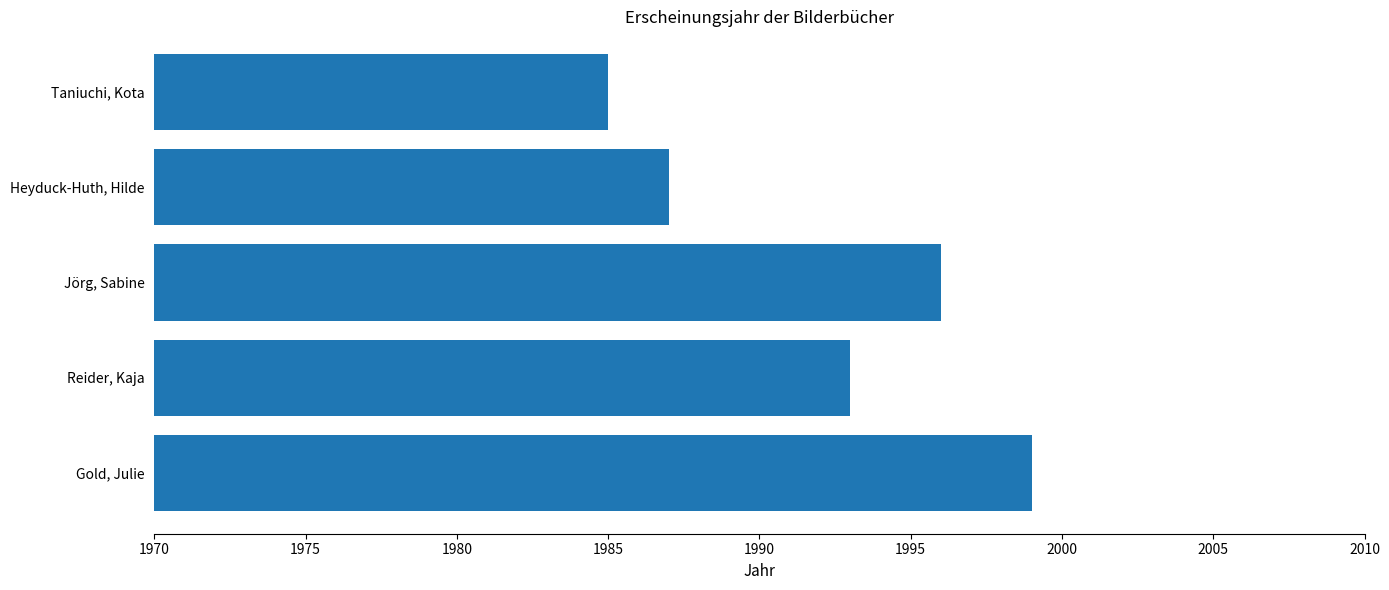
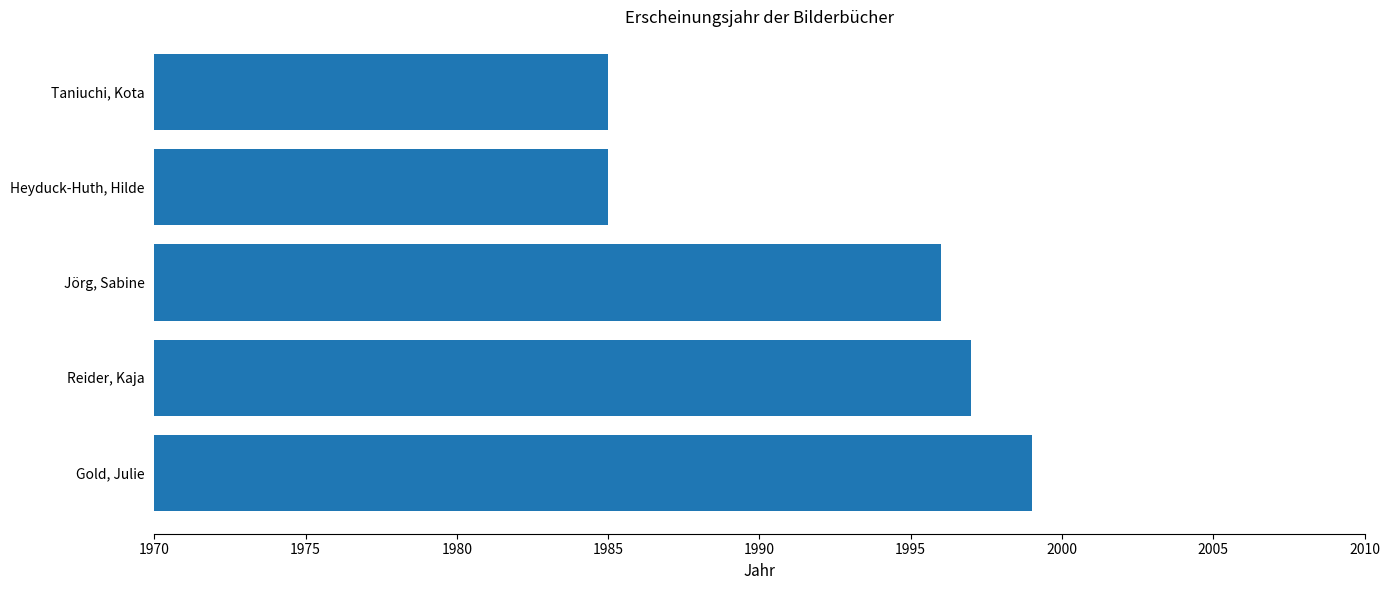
Heyduck-Huth, Hilde: 1987 -> 1985
Reider, Kaja: 1993 -> 1997
